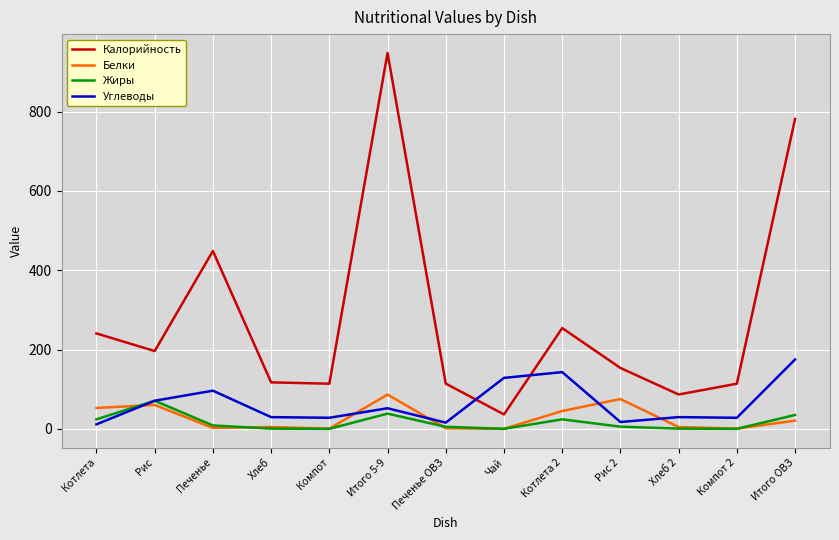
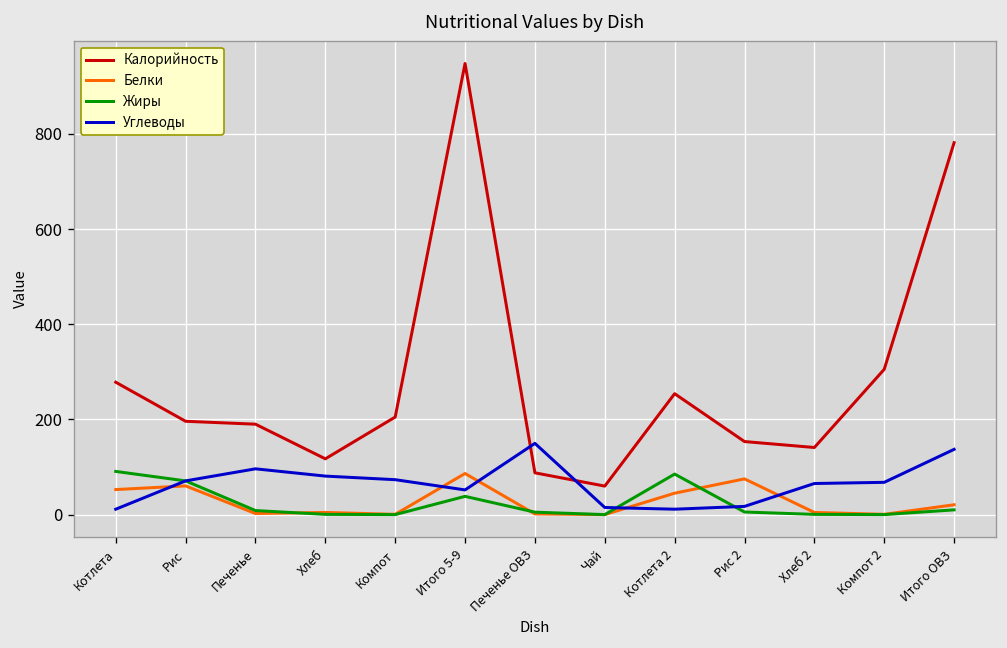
Калорийность, Котлета: 240 -> 280
Жиры, Котлета: 20 -> 90
Калорийность, Печенье: 450 -> 190
Углеводы, Хлеб: 30 -> 80
Калорийность, Компот: 110 -> 210
Углеводы, Компот: 30 -> 70
Калорийность, Печенье ОВЗ: 110 -> 90
Углеводы, Печенье ОВЗ: 20 -> 150
Калорийность, Чай: 40 -> 60
Углеводы, Чай: 130 -> 10
Жиры, Котлета 2: 20 -> 90
Углеводы, Котлета 2: 140 -> 10
Калорийность, Хлеб 2: 90 -> 140
Углеводы, Хлеб 2: 30 -> 70
Калорийность, Компот 2: 110 -> 310
Углеводы, Компот 2: 30 -> 70
Жиры, Итого ОВЗ: 30 -> 10
Углеводы, Итого ОВЗ: 170 -> 140
